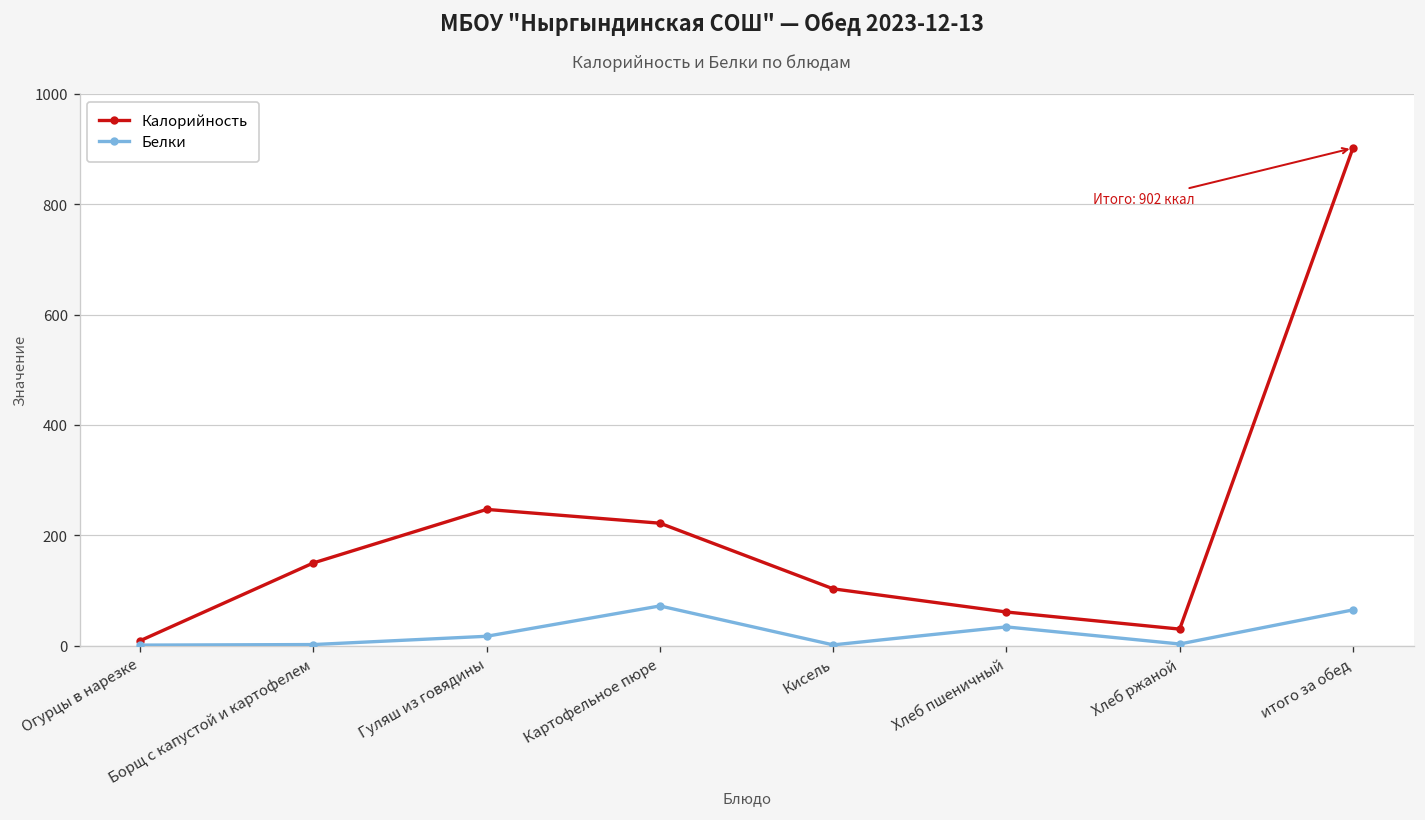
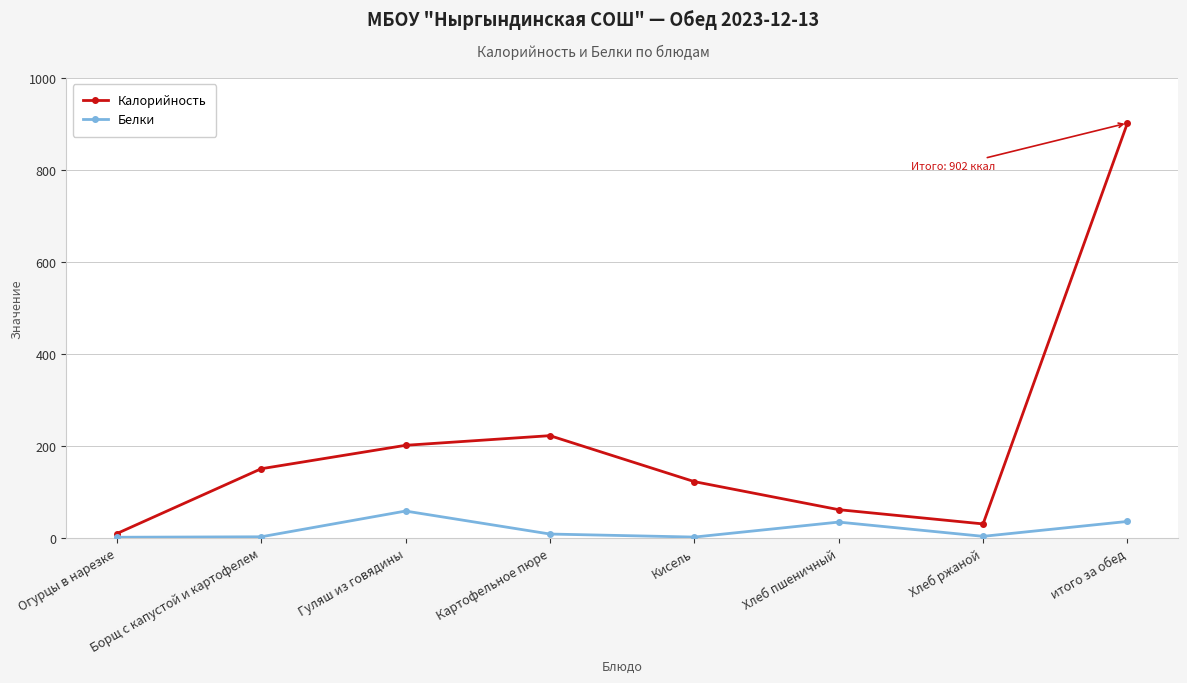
Калорийность, Гуляш из говядины: 250 -> 200
Белки, Гуляш из говядины: 20 -> 60
Белки, Картофельное пюре: 70 -> 10
Калорийность, Кисель: 100 -> 120
Белки, итого за обед: 60 -> 40
